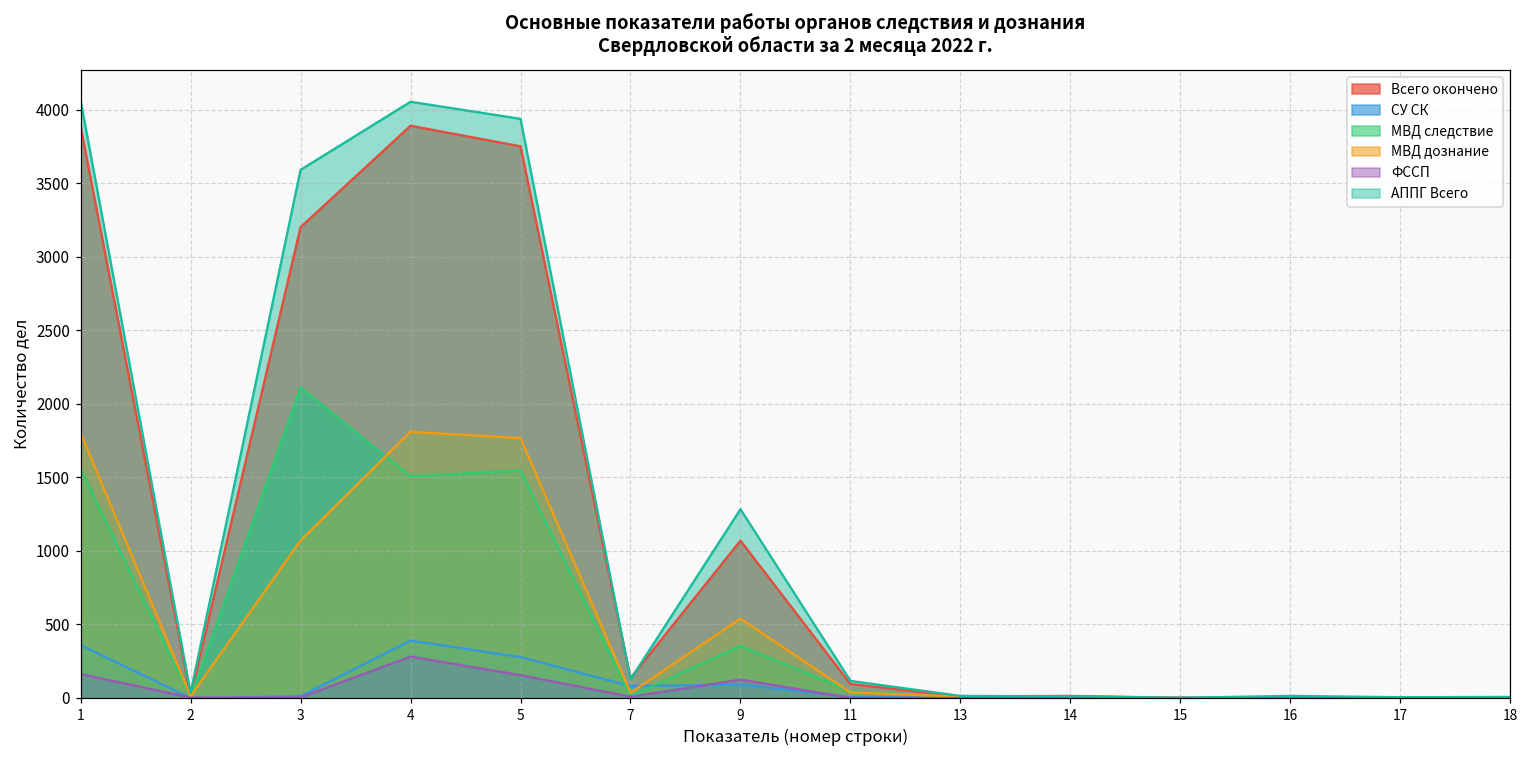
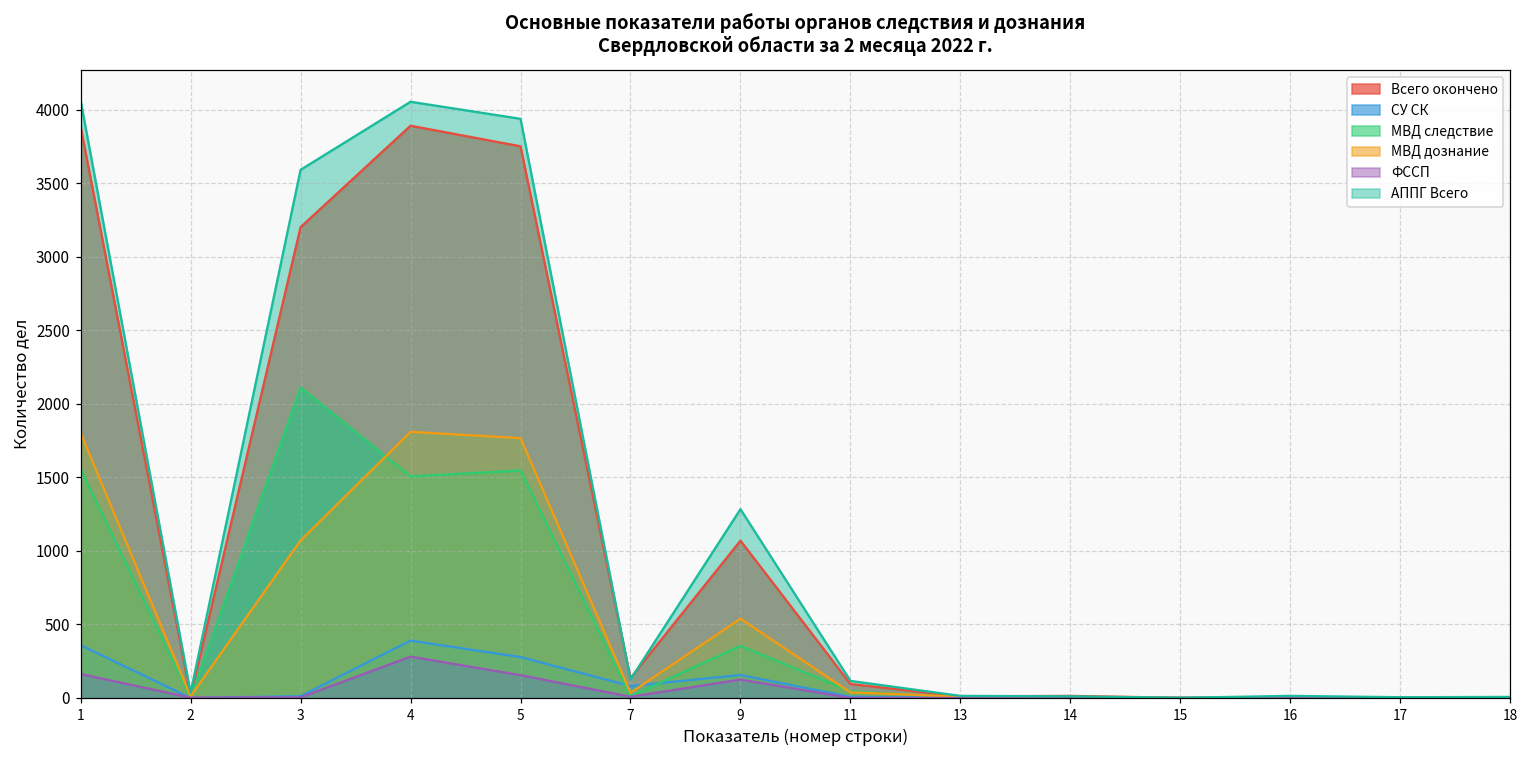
СУ СК, 9: 90 -> 160
